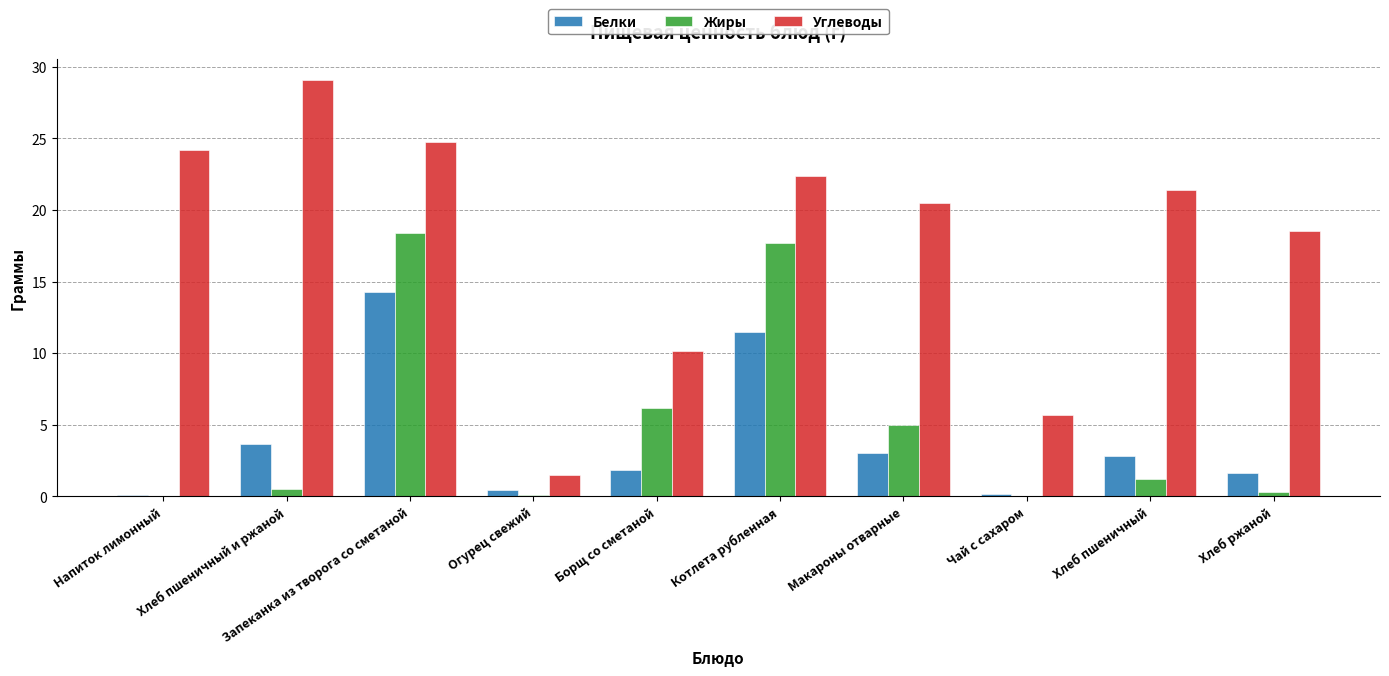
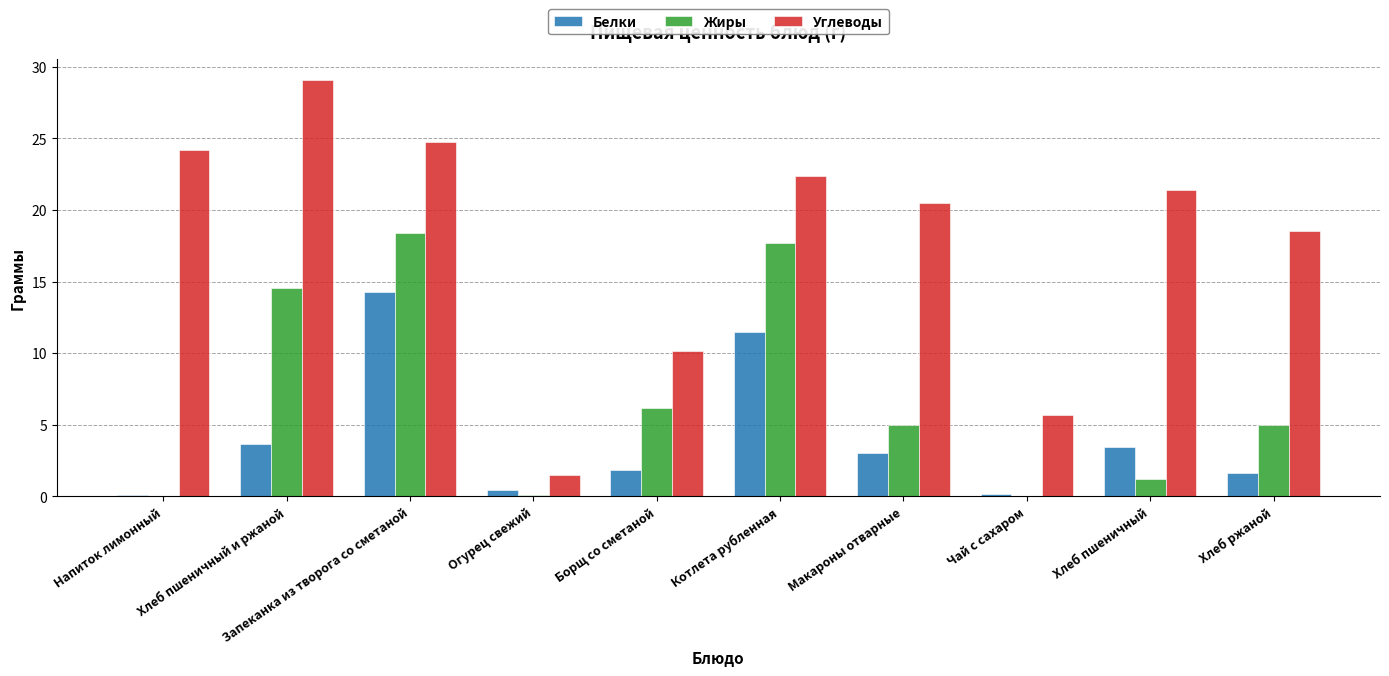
Жиры, Хлеб пшеничный и ржаной: 0.5 -> 14.6
Белки, Хлеб пшеничный: 2.8 -> 3.5
Жиры, Хлеб ржаной: 0.3 -> 5.0
